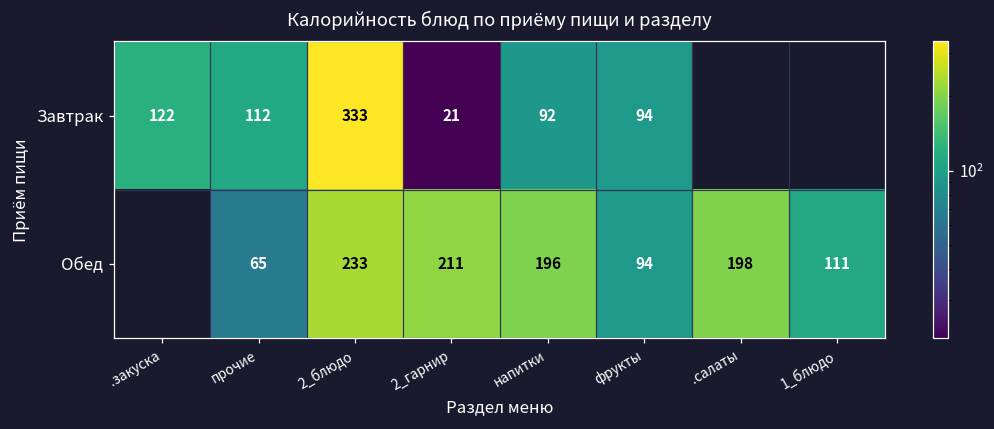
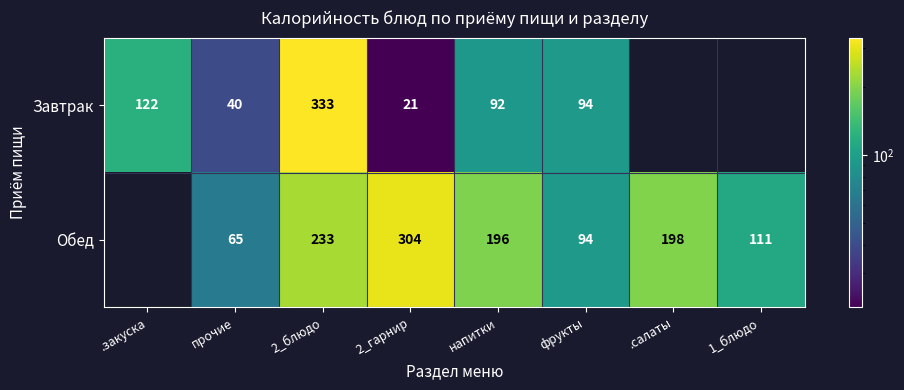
Завтрак, прочие: 112 -> 40
Обед, 2_гарнир: 211 -> 304
